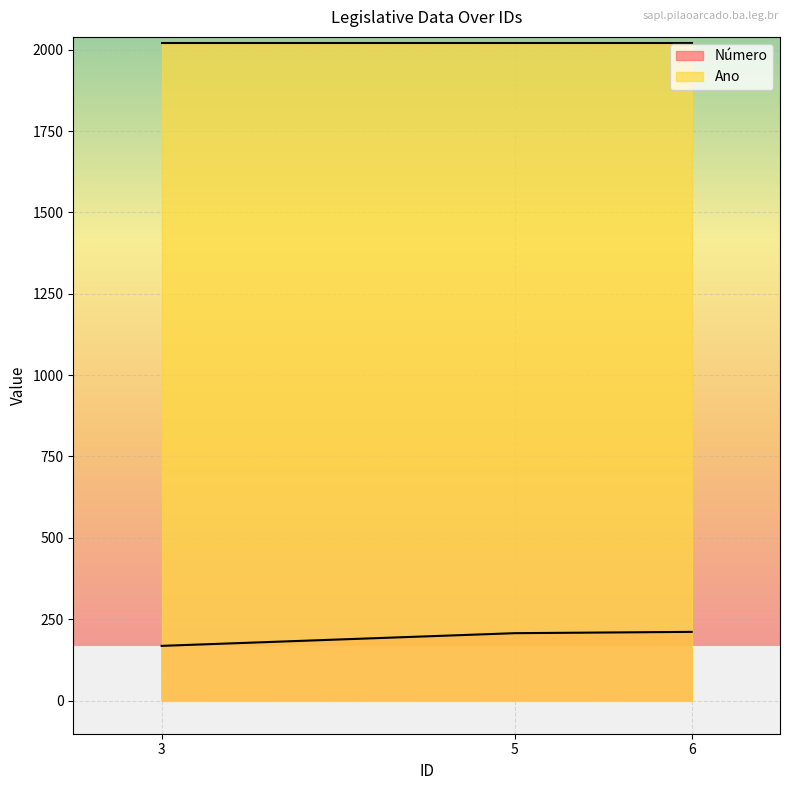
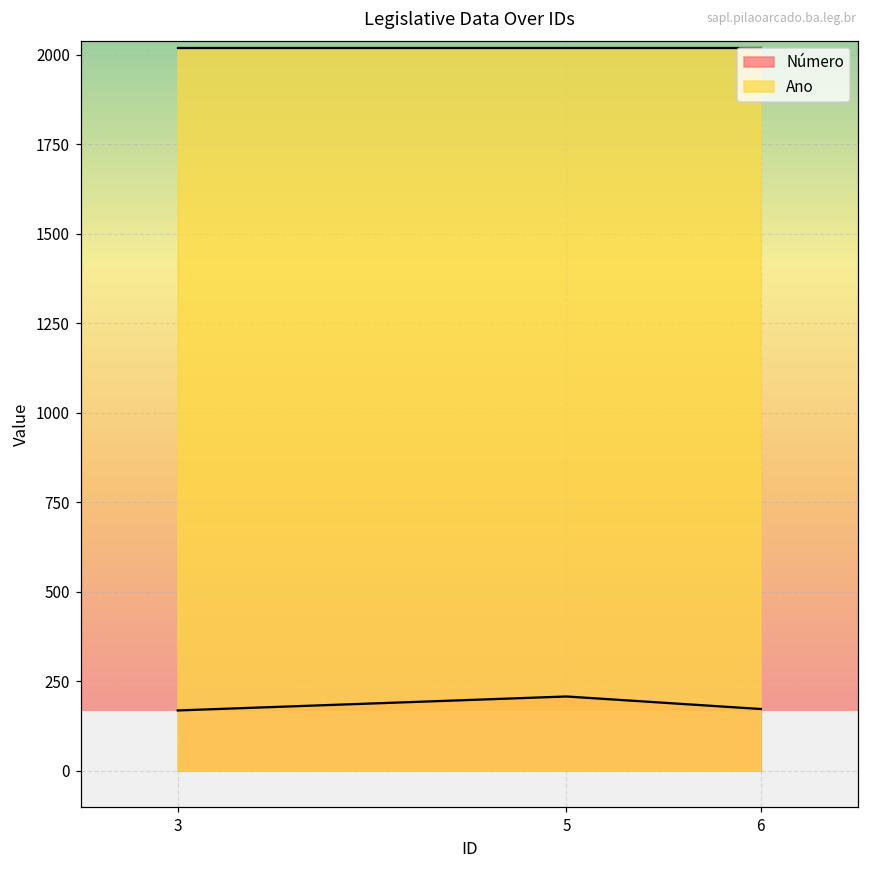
Número, 6: 210 -> 170
